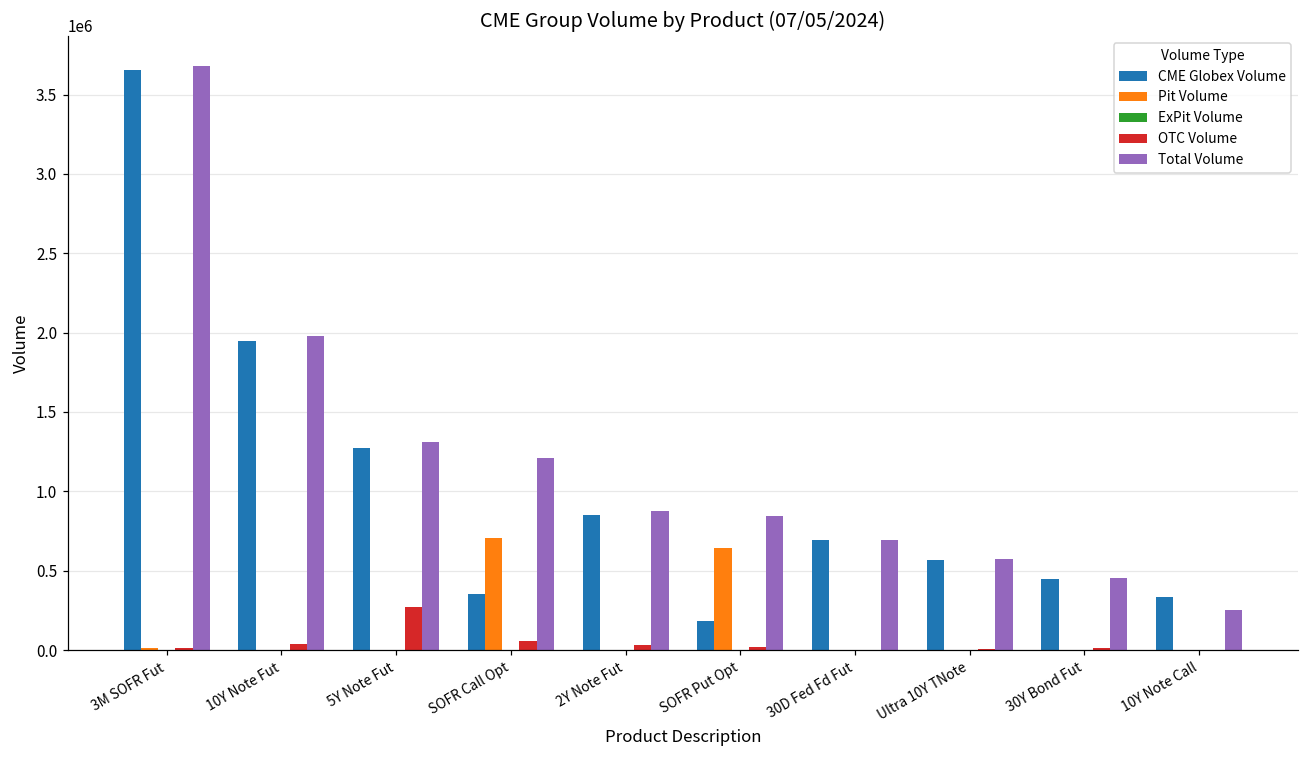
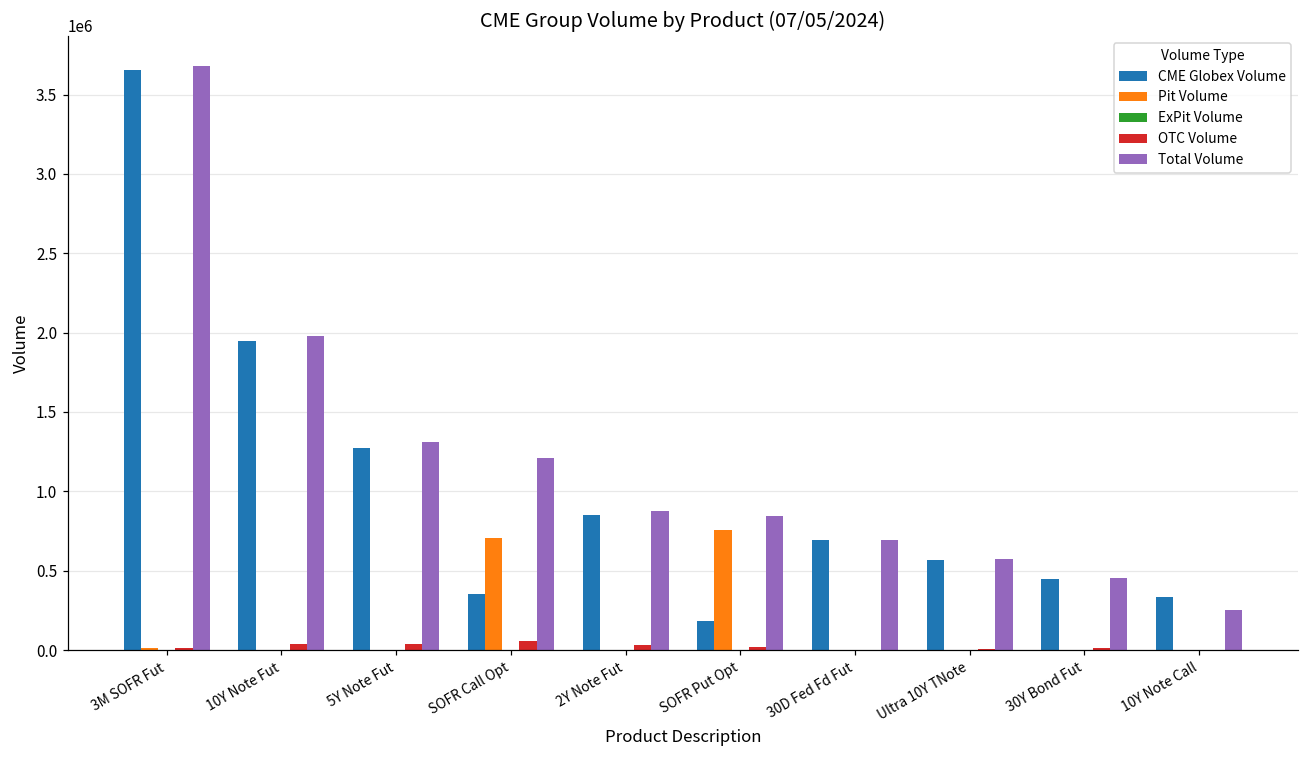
OTC Volume, 5Y Note Fut: 270000 -> 40000
Pit Volume, SOFR Put Opt: 640000 -> 760000
